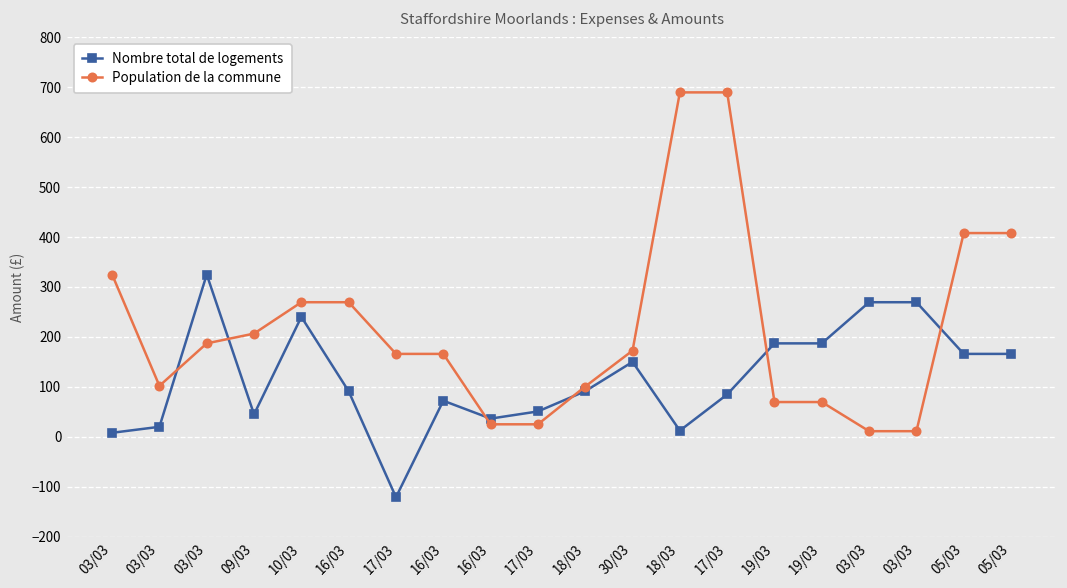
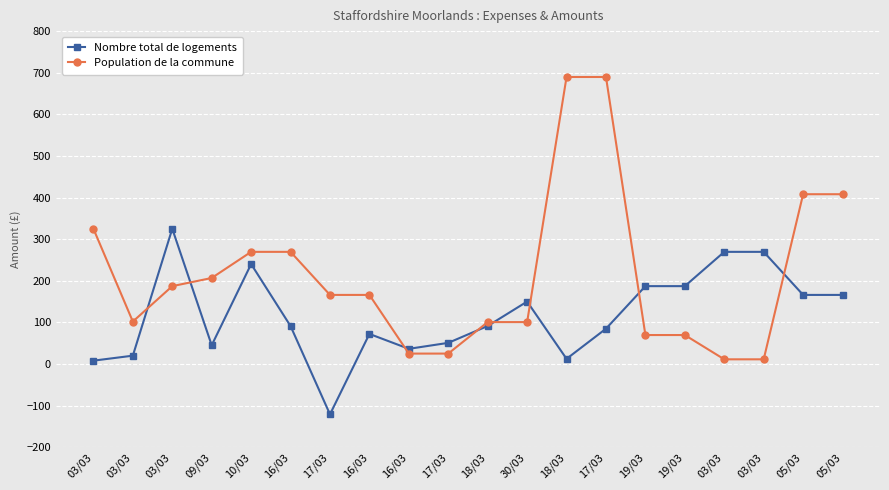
Population de la commune, 30/03: 170 -> 100
